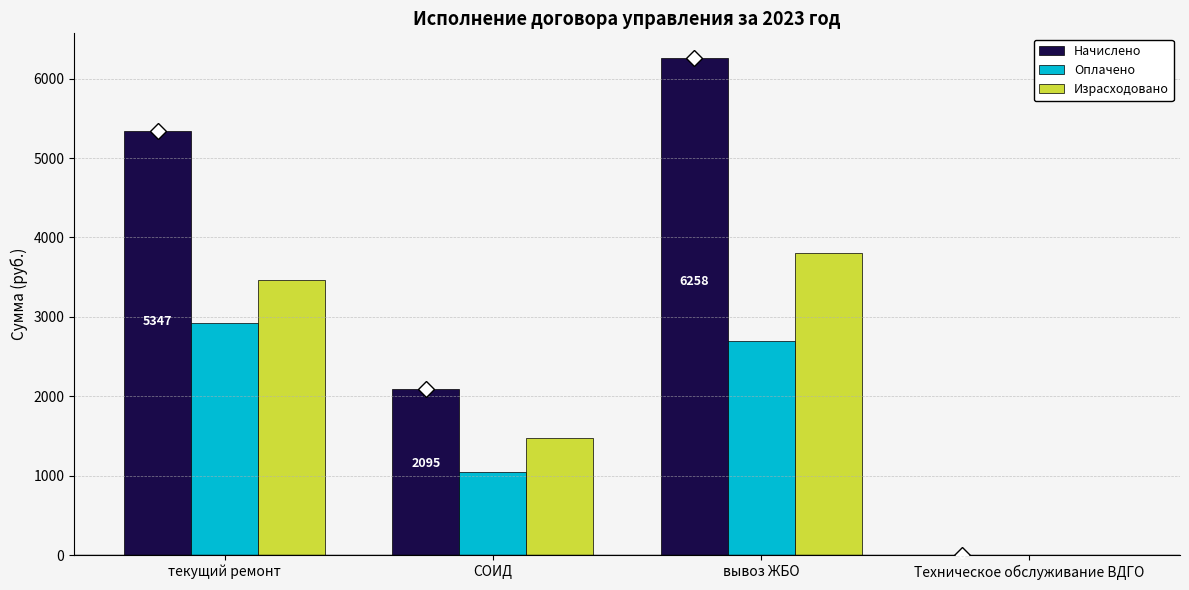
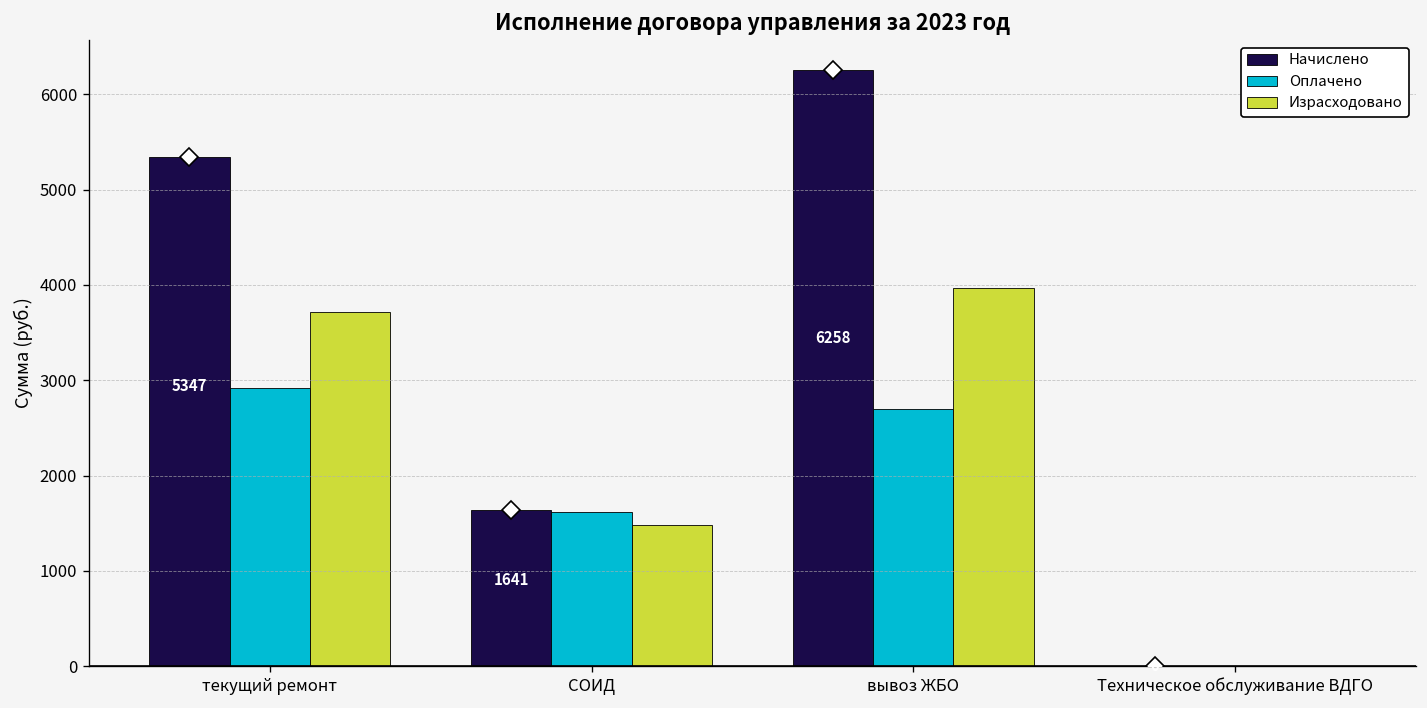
Израсходовано, текущий ремонт: 3500 -> 3700
Начислено, СОИД: 2095 -> 1641
Оплачено, СОИД: 1000 -> 1600
Израсходовано, вывоз ЖБО: 3800 -> 4000
